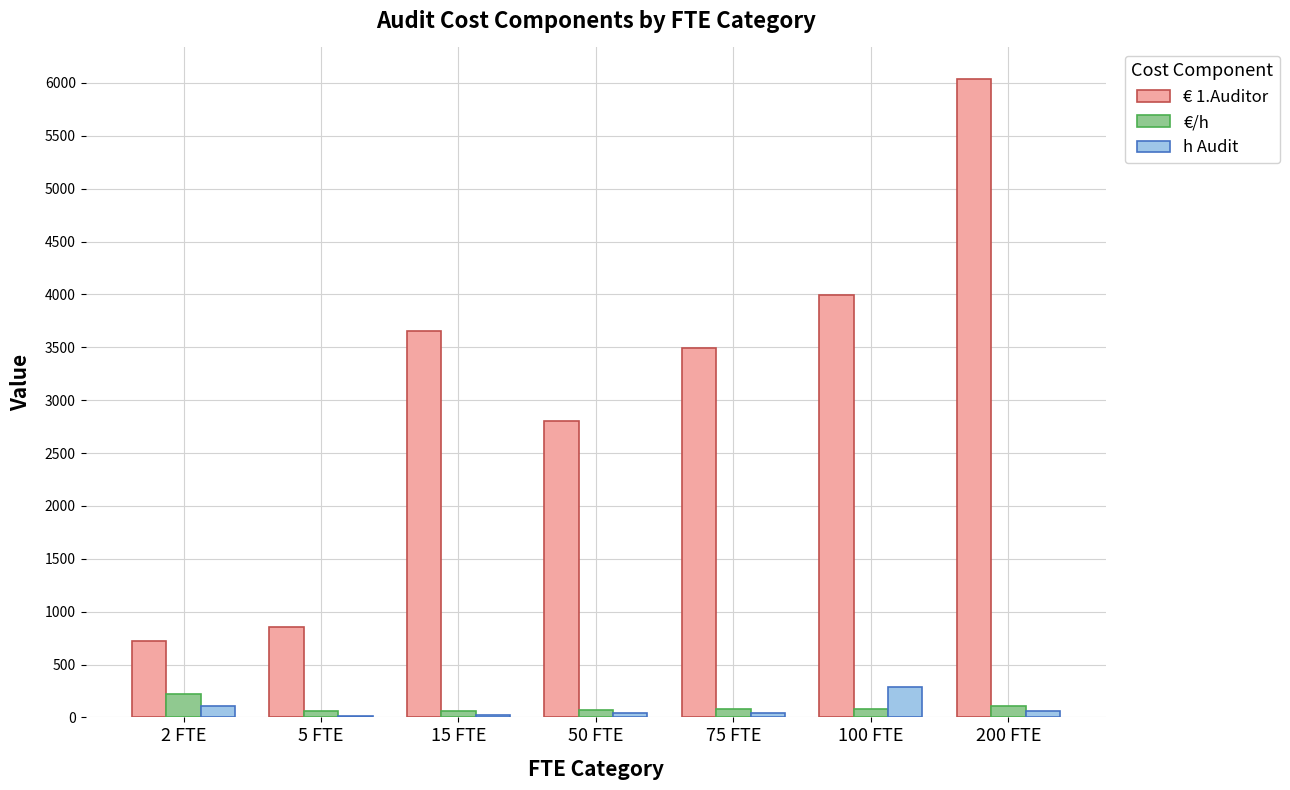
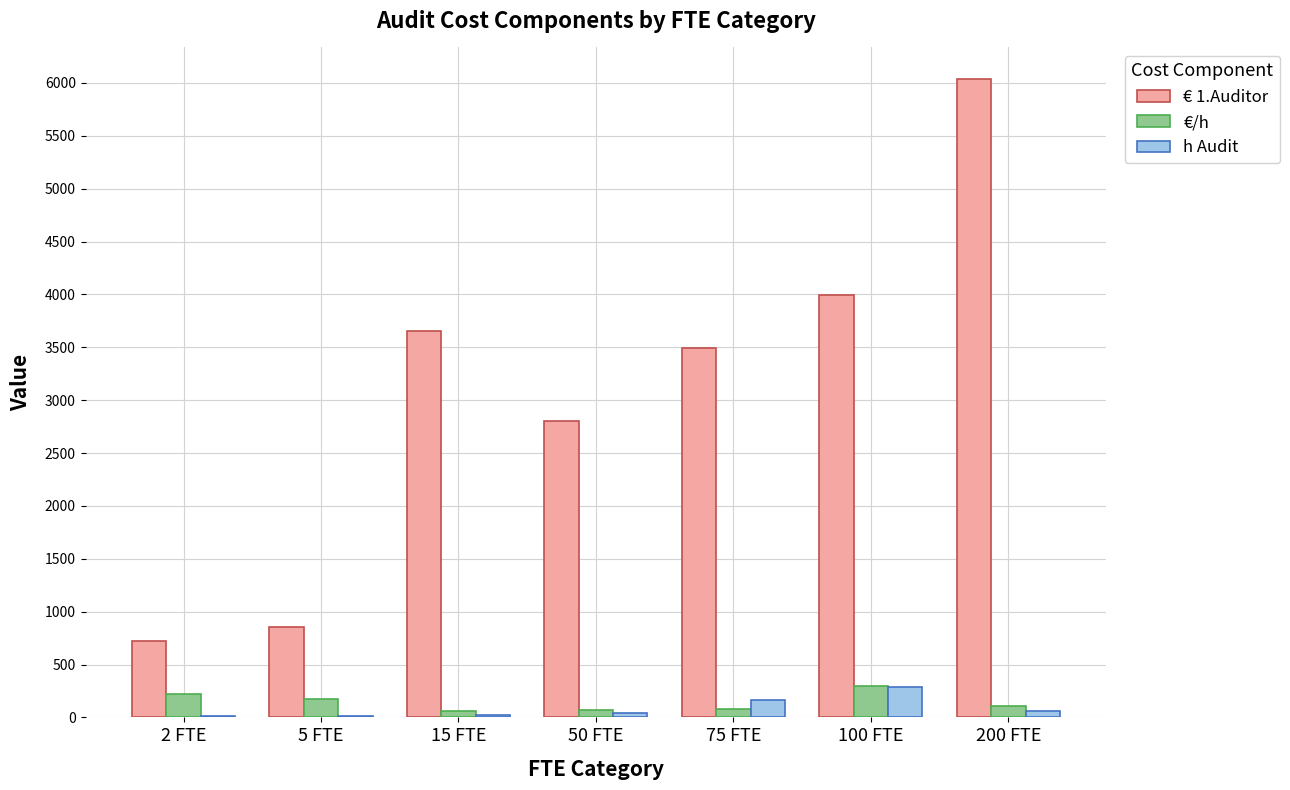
h Audit, 2 FTE: 110 -> 10
€/h, 5 FTE: 60 -> 170
h Audit, 75 FTE: 40 -> 160
€/h, 100 FTE: 80 -> 300
